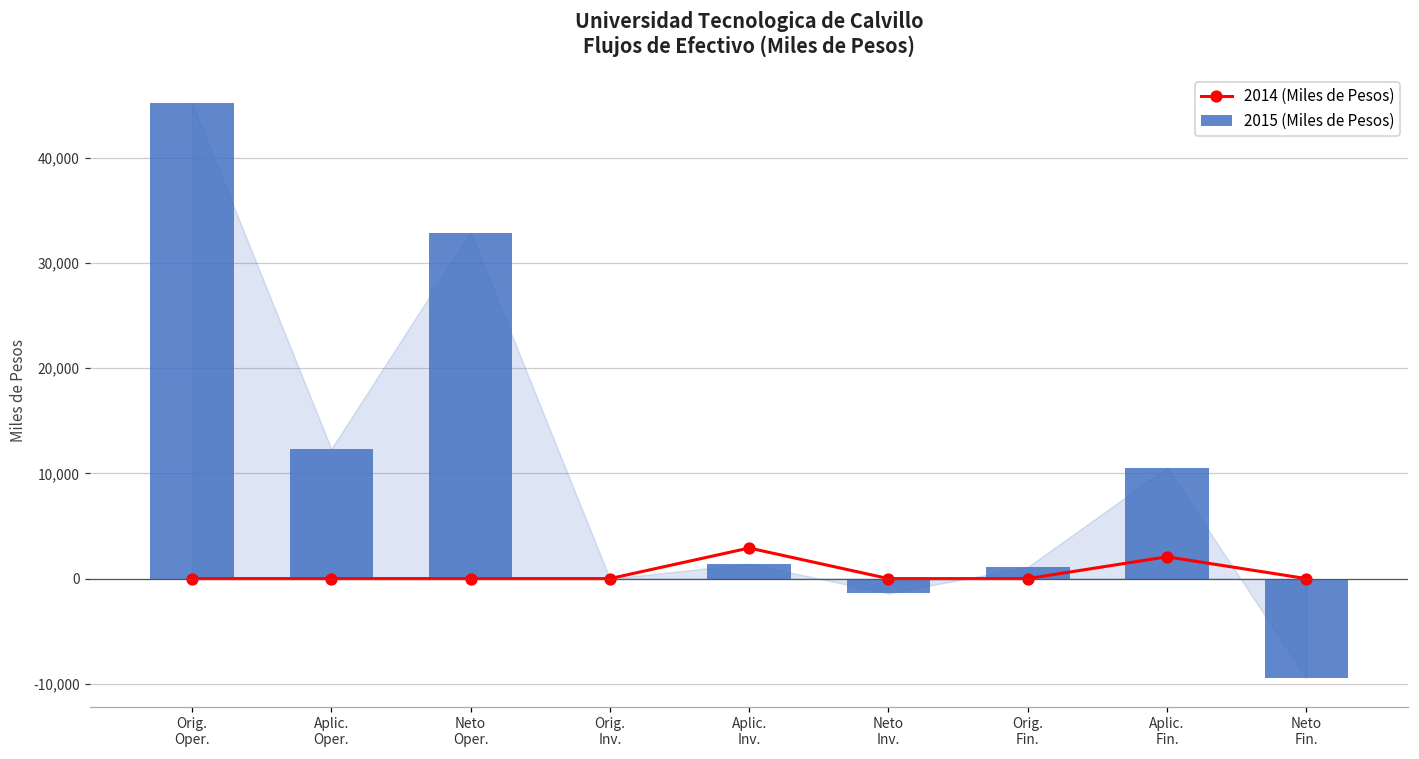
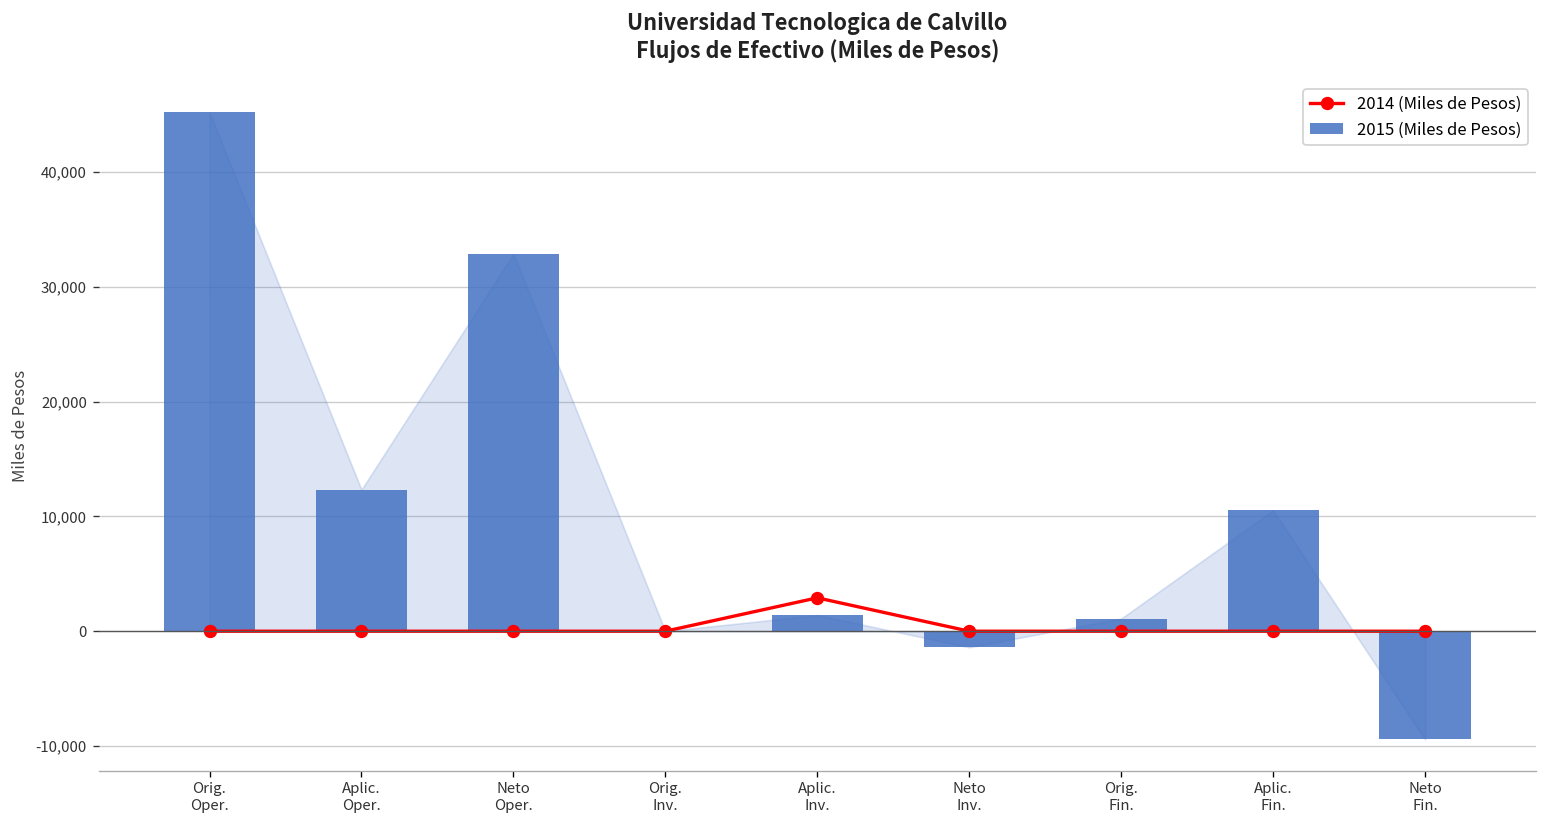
2014 (Miles de Pesos), Aplic. Fin.: 2,000 -> 0
